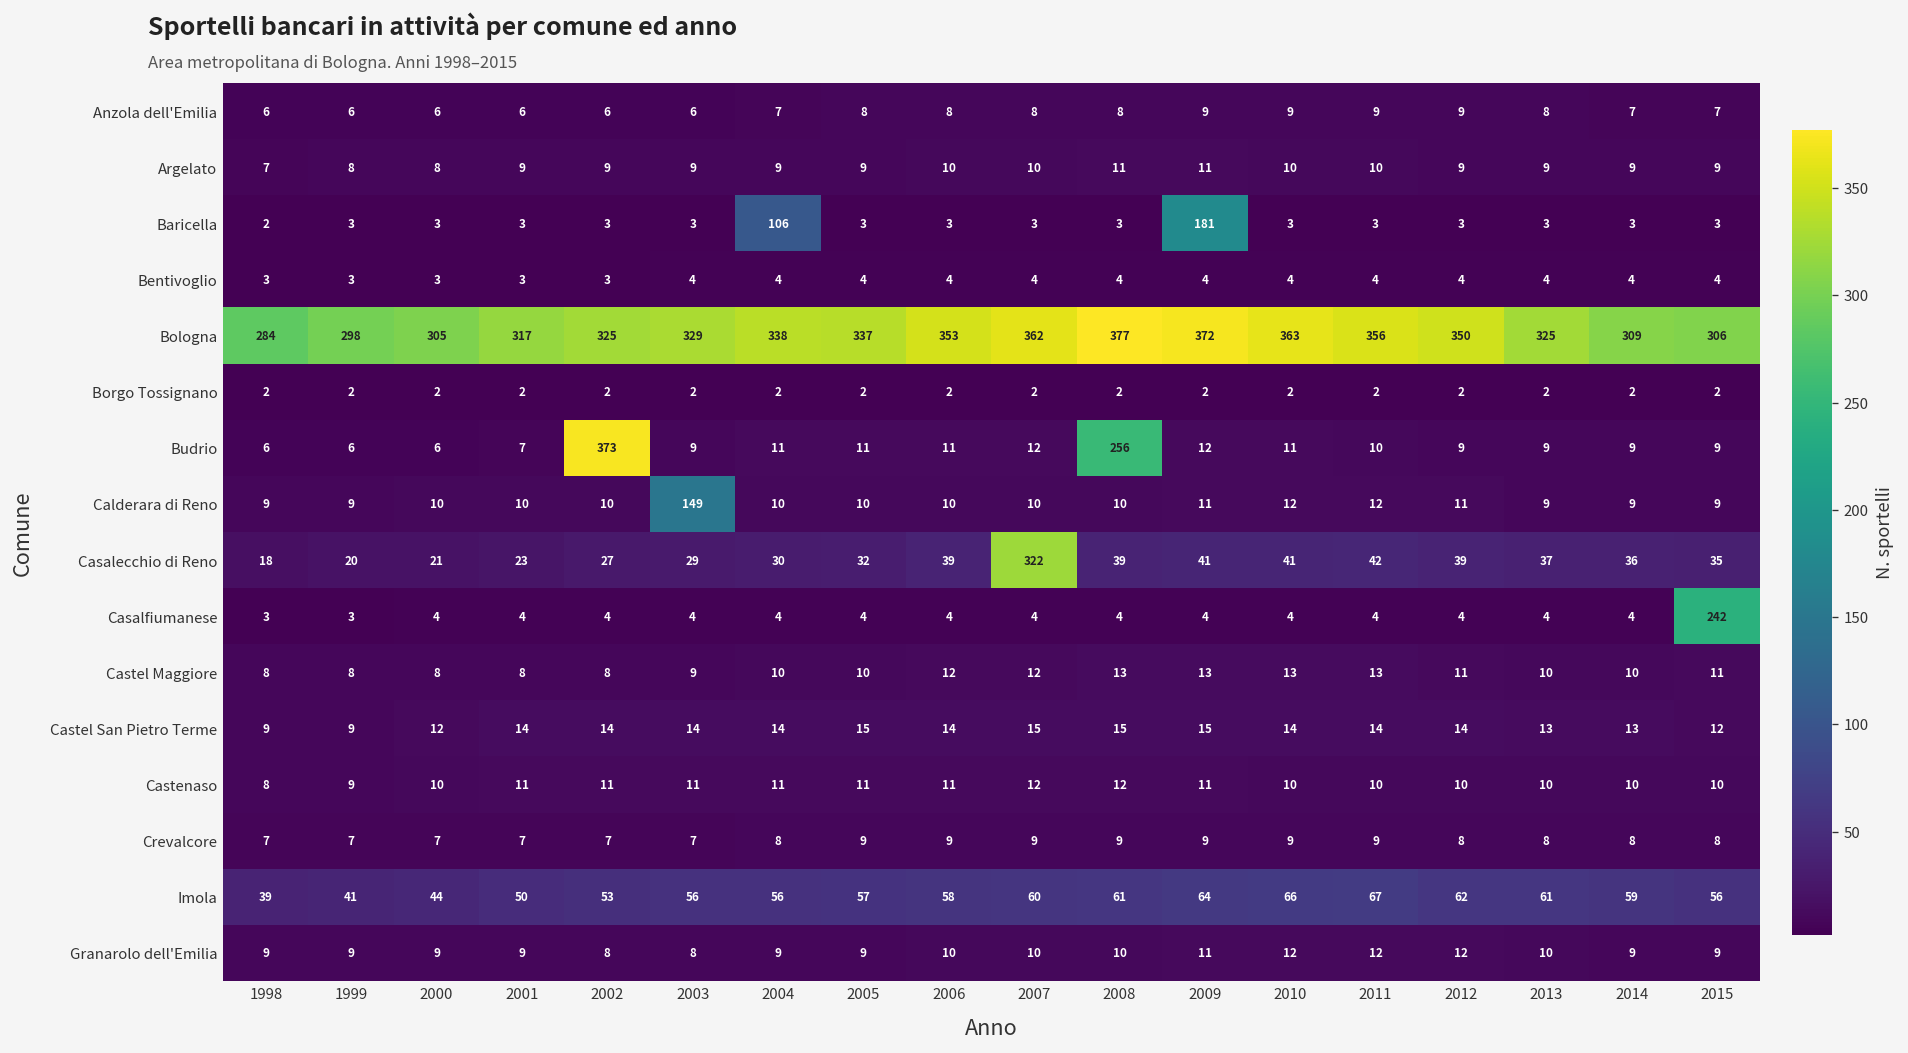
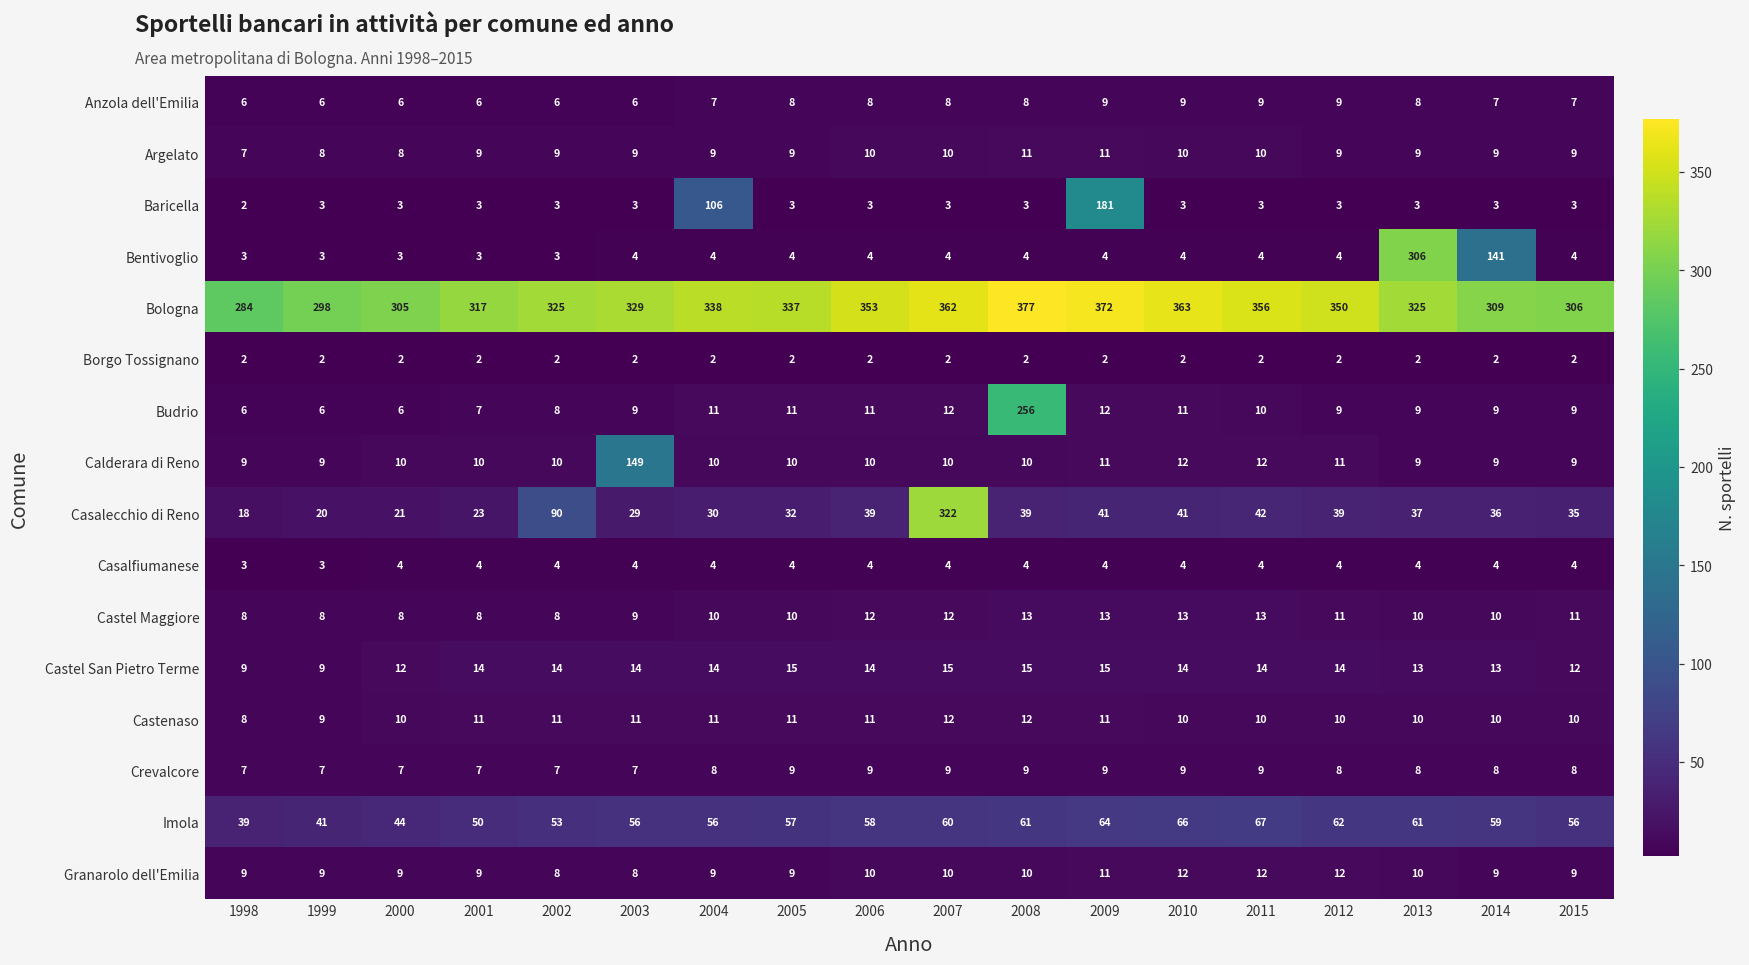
Bentivoglio, 2013: 4 -> 306
Bentivoglio, 2014: 4 -> 141
Budrio, 2002: 373 -> 8
Casalecchio di Reno, 2002: 27 -> 90
Casalfiumanese, 2015: 242 -> 4
